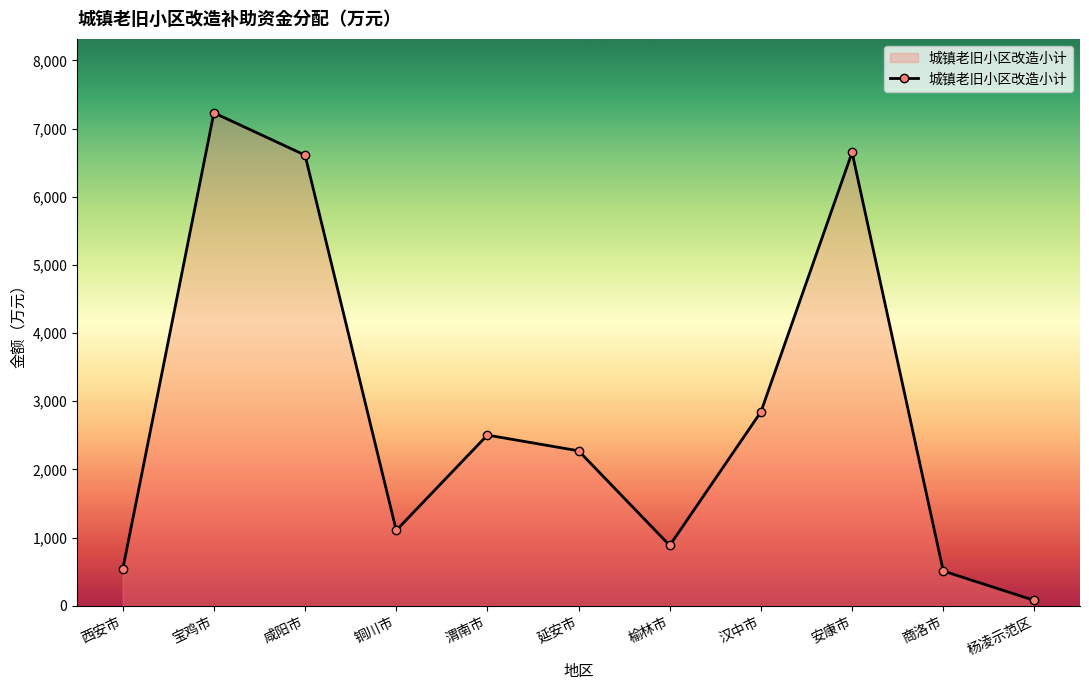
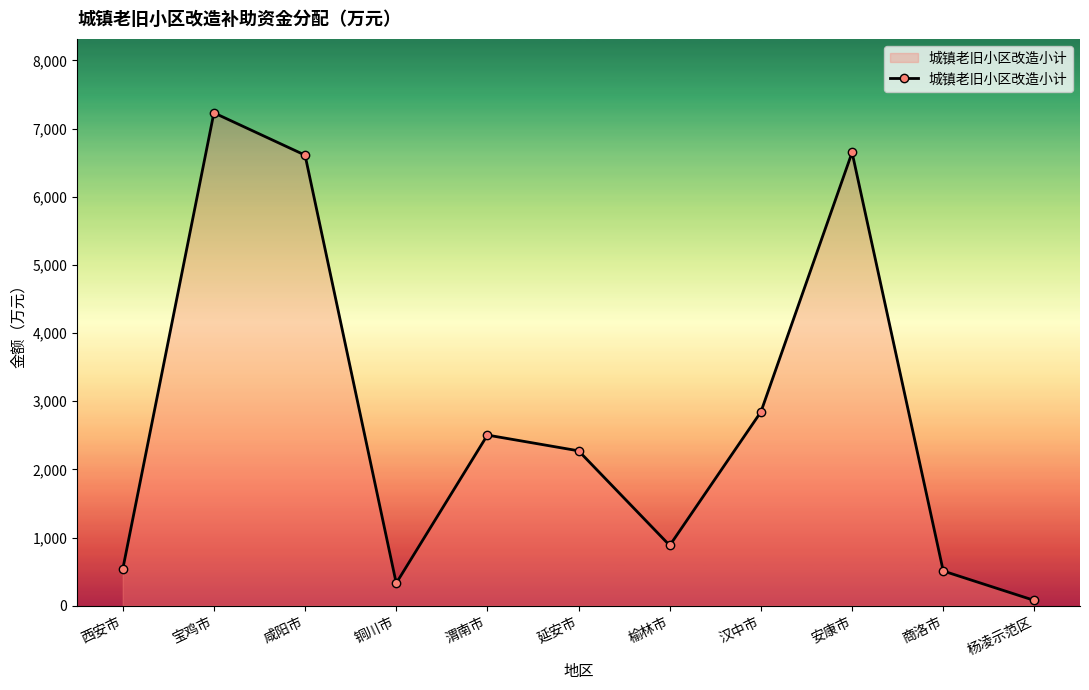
铜川市: 1,100 -> 300
